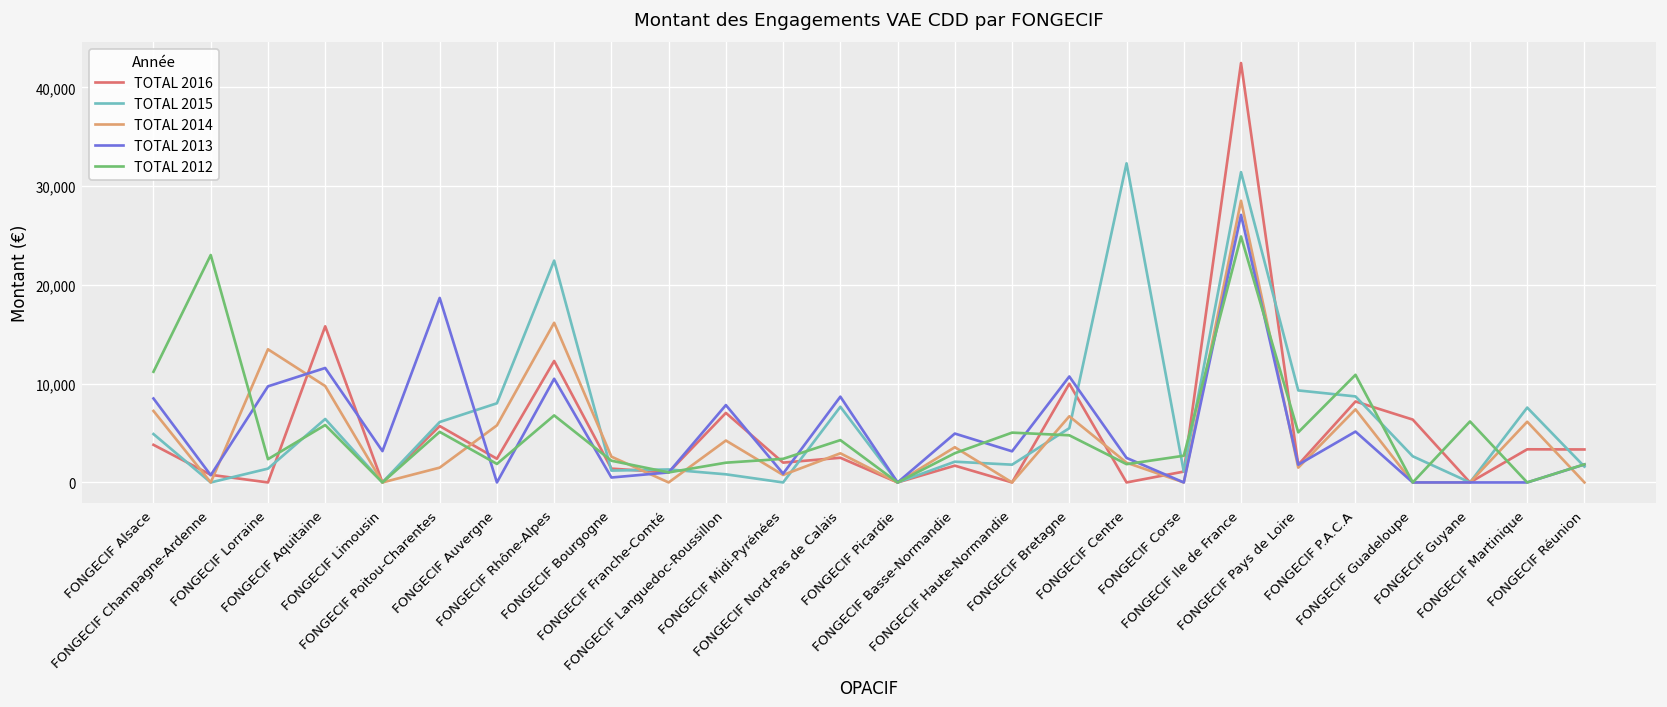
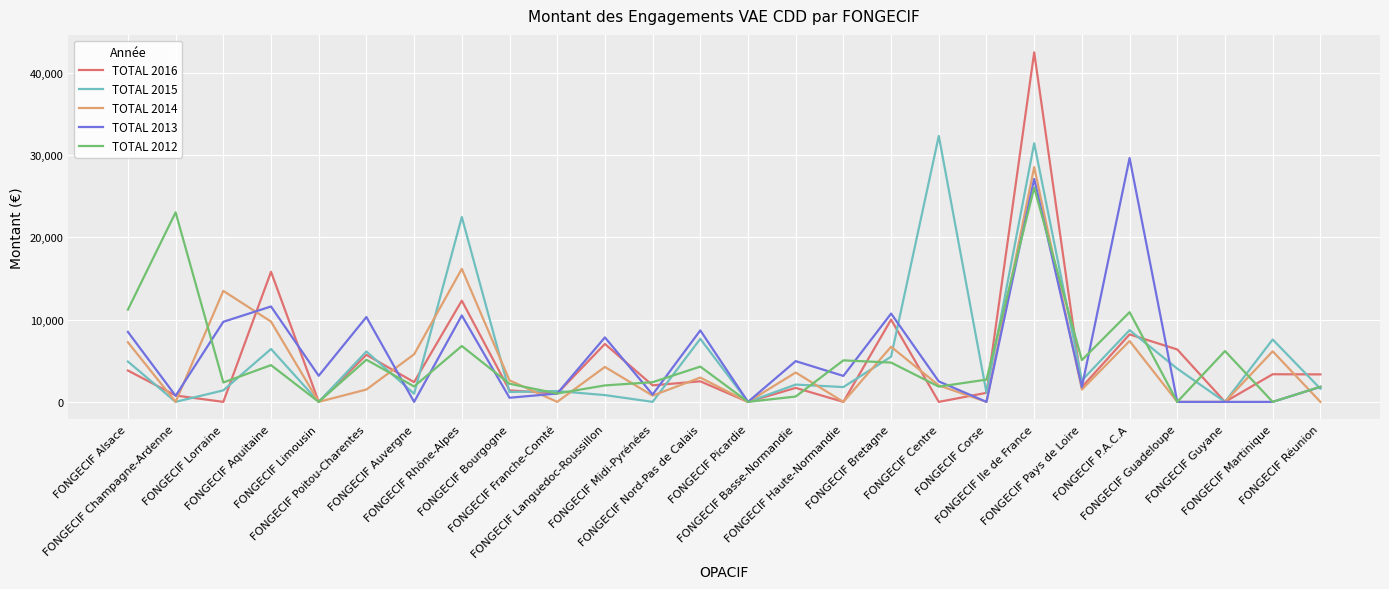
TOTAL 2012, FONGECIF Aquitaine: 6,000 -> 4,000
TOTAL 2013, FONGECIF Poitou-Charentes: 19,000 -> 10,000
TOTAL 2015, FONGECIF Auvergne: 8,000 -> 1,000
TOTAL 2012, FONGECIF Basse-Normandie: 3,000 -> 1,000
TOTAL 2012, FONGECIF Ile de France: 25,000 -> 26,000
TOTAL 2015, FONGECIF Pays de Loire: 9,000 -> 3,000
TOTAL 2013, FONGECIF P.A.C.A: 5,000 -> 30,000
TOTAL 2015, FONGECIF Guadeloupe: 3,000 -> 4,000
